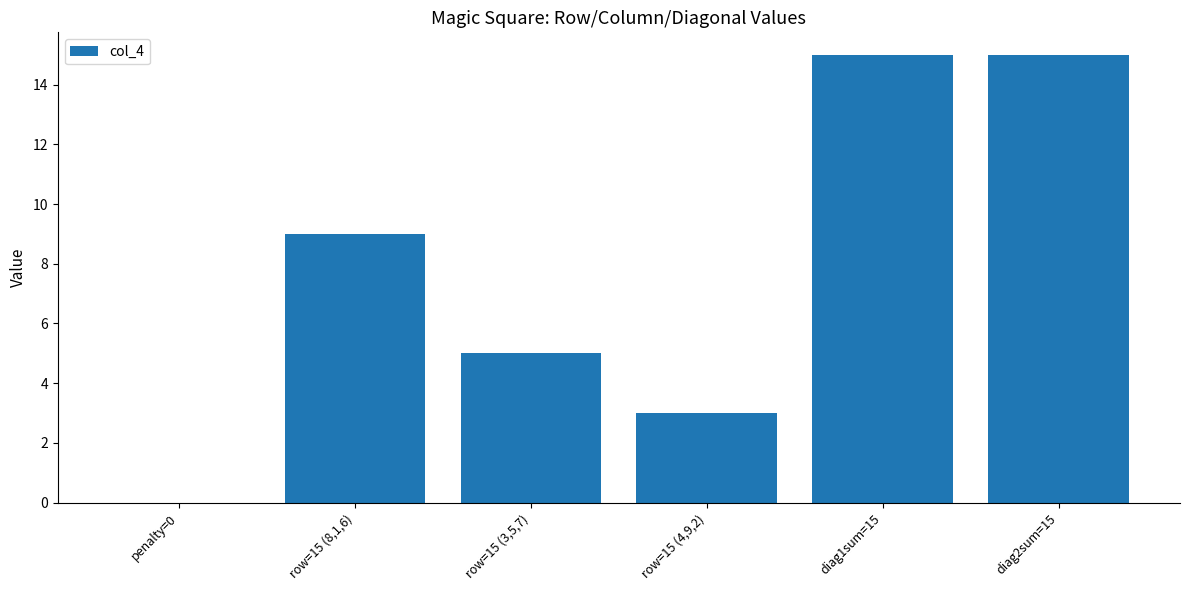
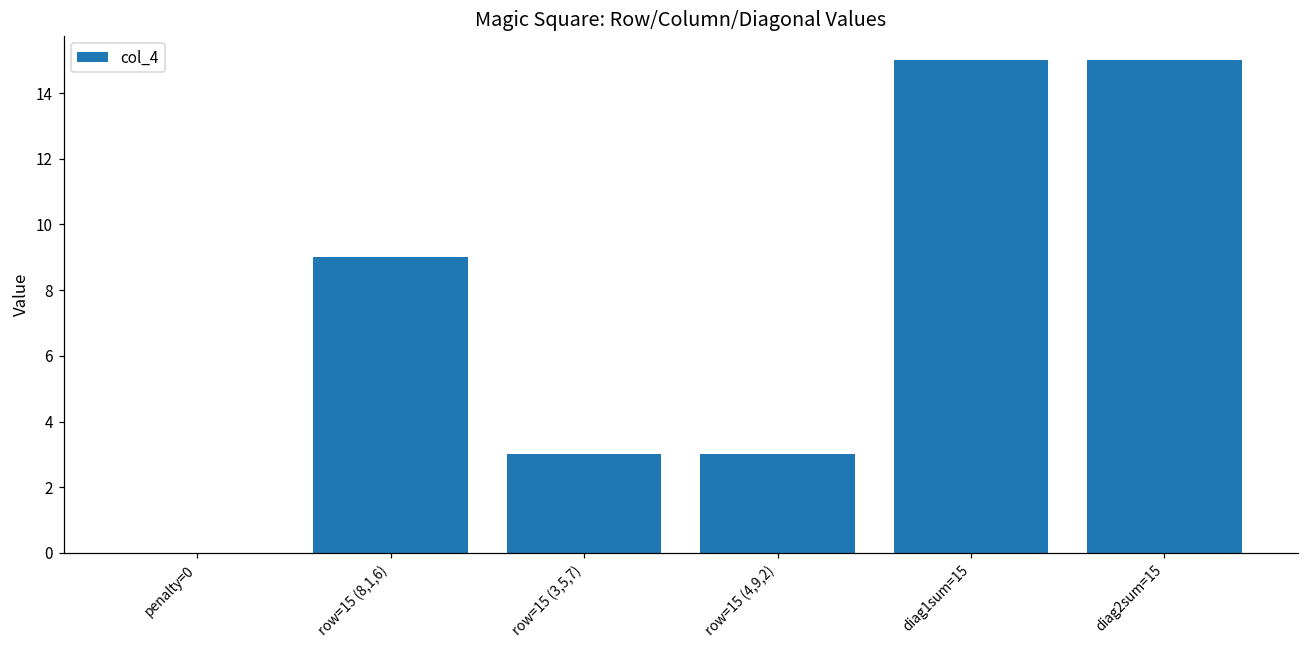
row=15 (3,5,7): 5 -> 3
